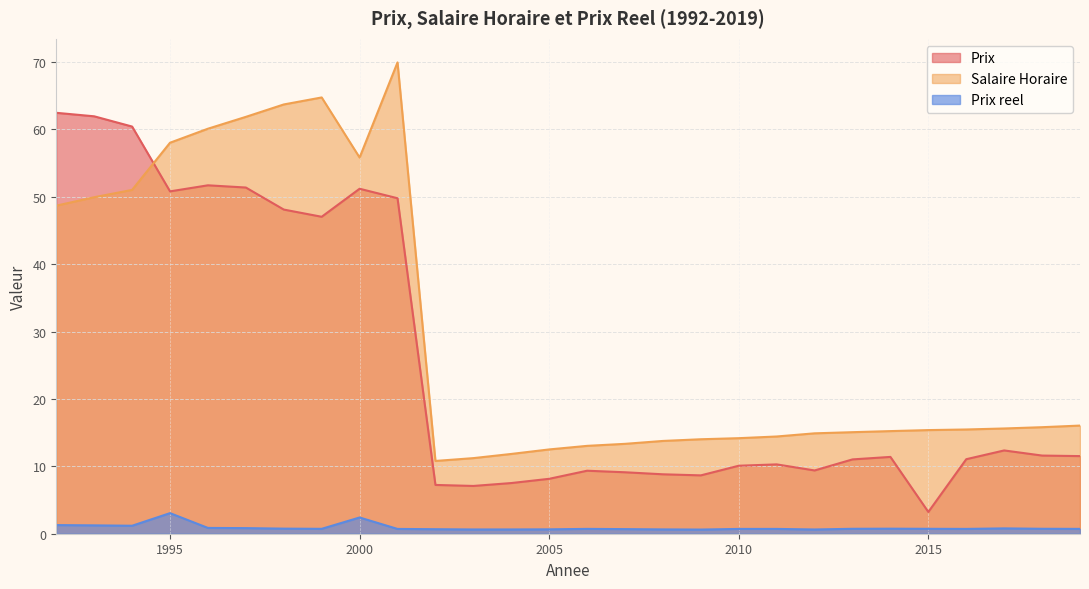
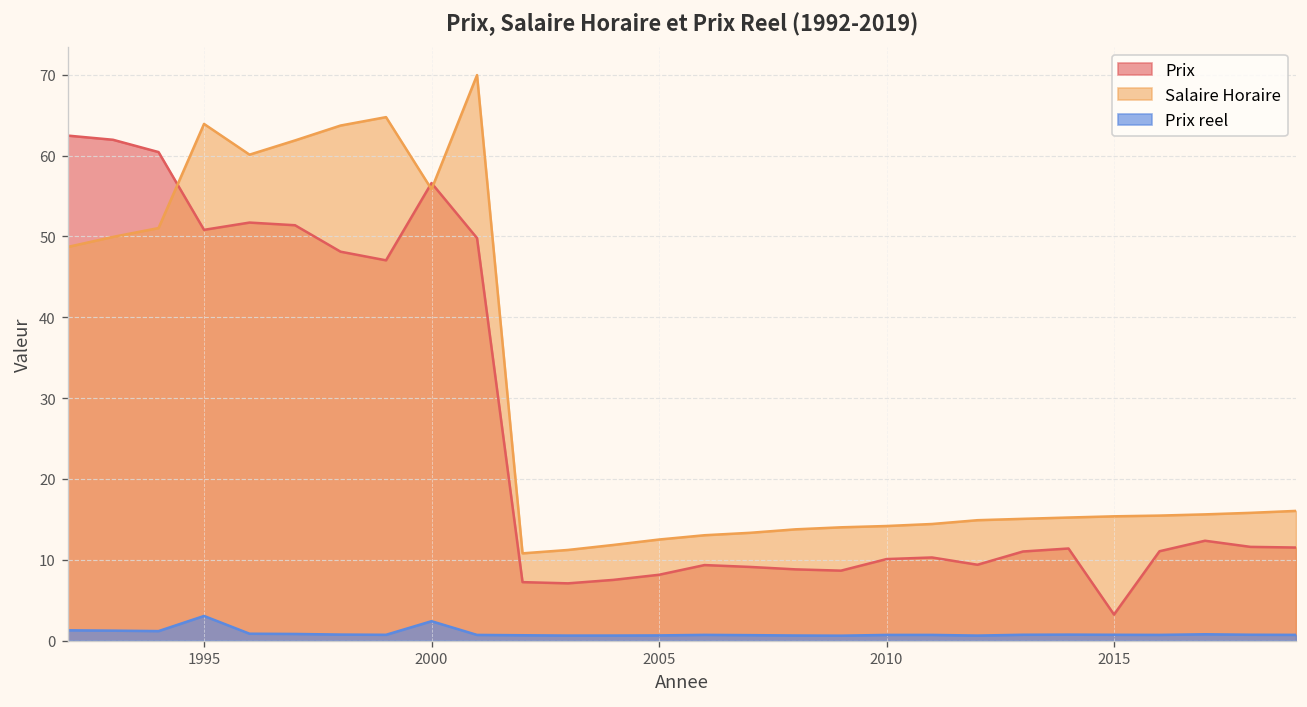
Salaire Horaire, 1995: 58 -> 64
Prix, 2000: 51 -> 57
